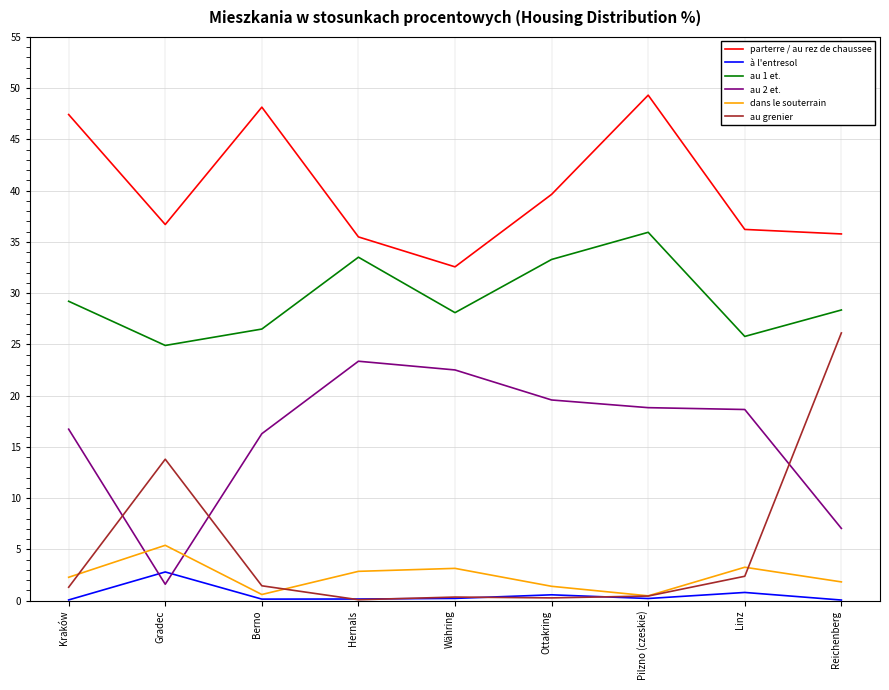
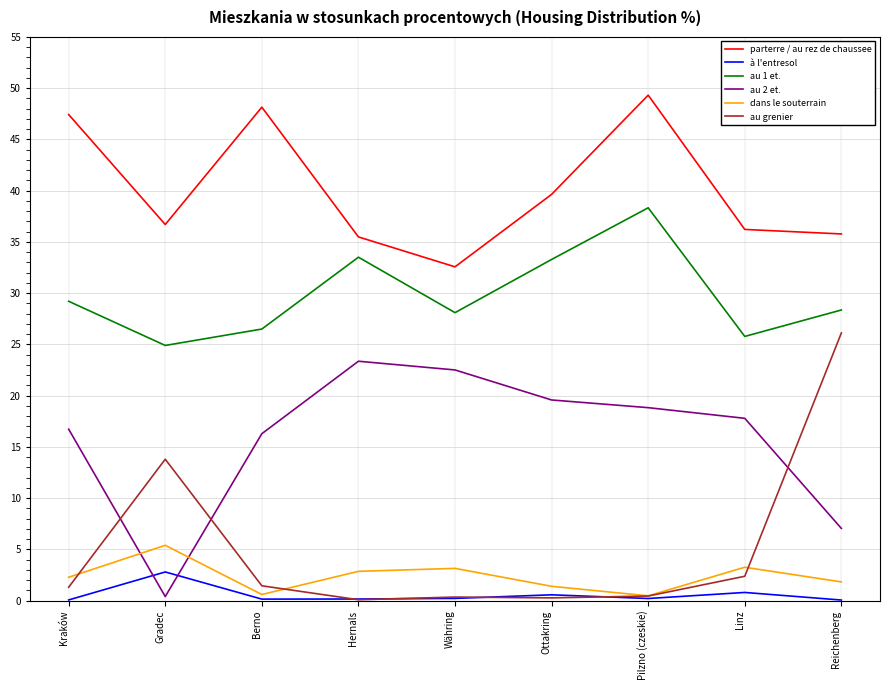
au 2 et., Gradec: 1.6 -> 0.4
au 1 et., Pilzno (czeskie): 35.9 -> 38.3
au 2 et., Linz: 18.7 -> 17.8
